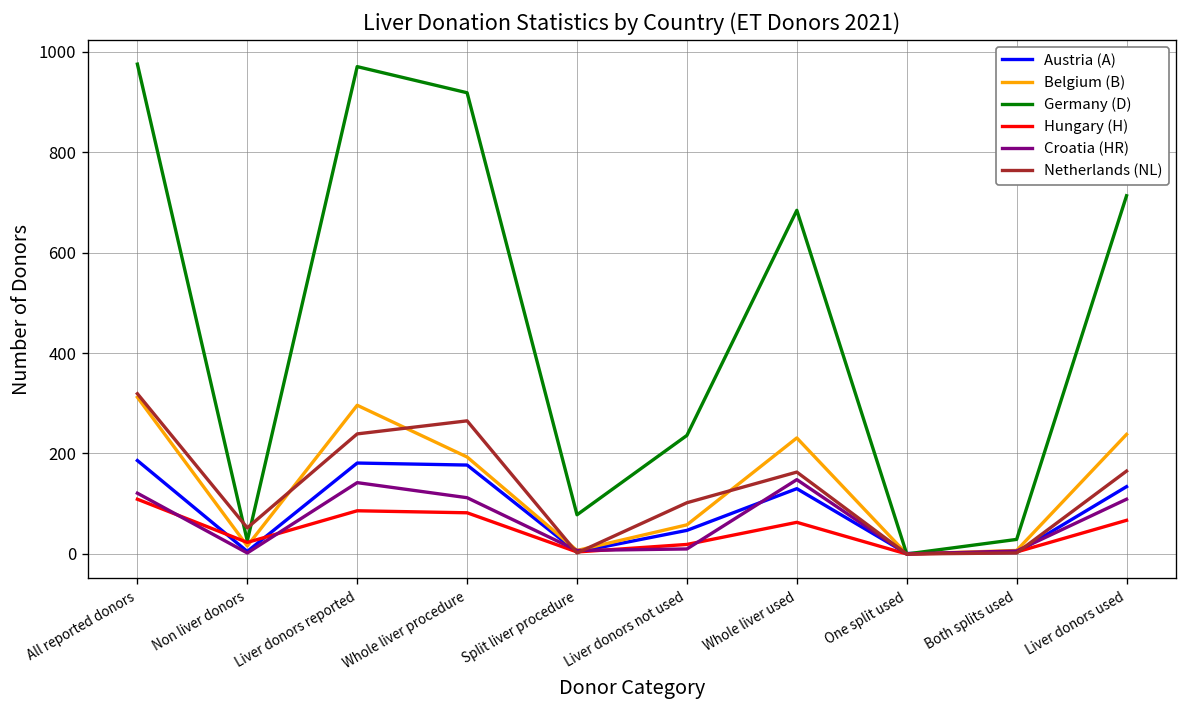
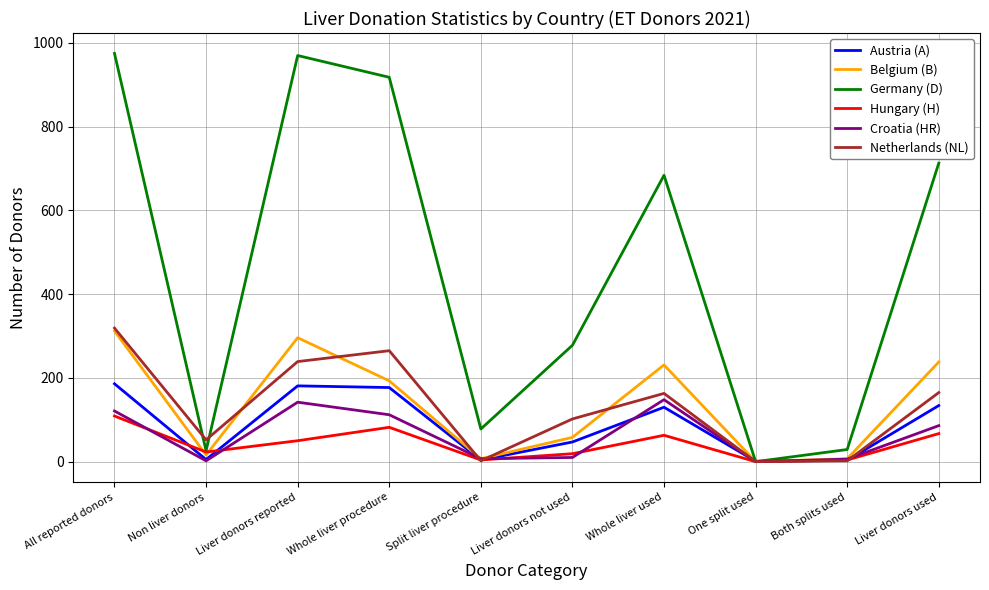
Hungary (H), Liver donors reported: 90 -> 50
Germany (D), Liver donors not used: 240 -> 280
Croatia (HR), Liver donors used: 110 -> 90
